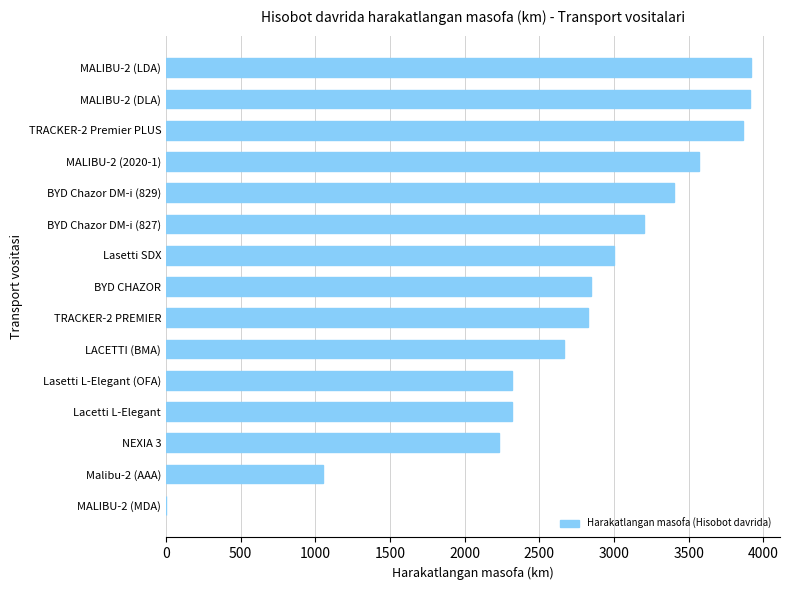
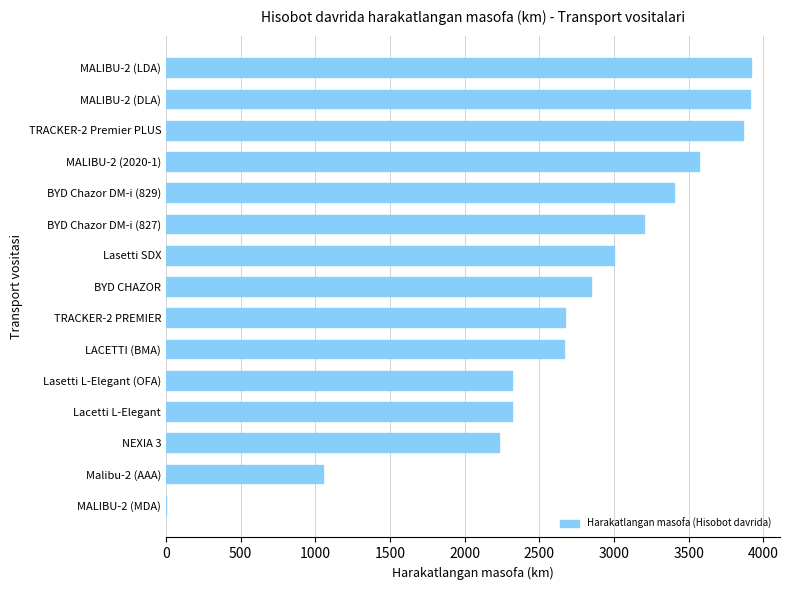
TRACKER-2 PREMIER: 2830 -> 2680
